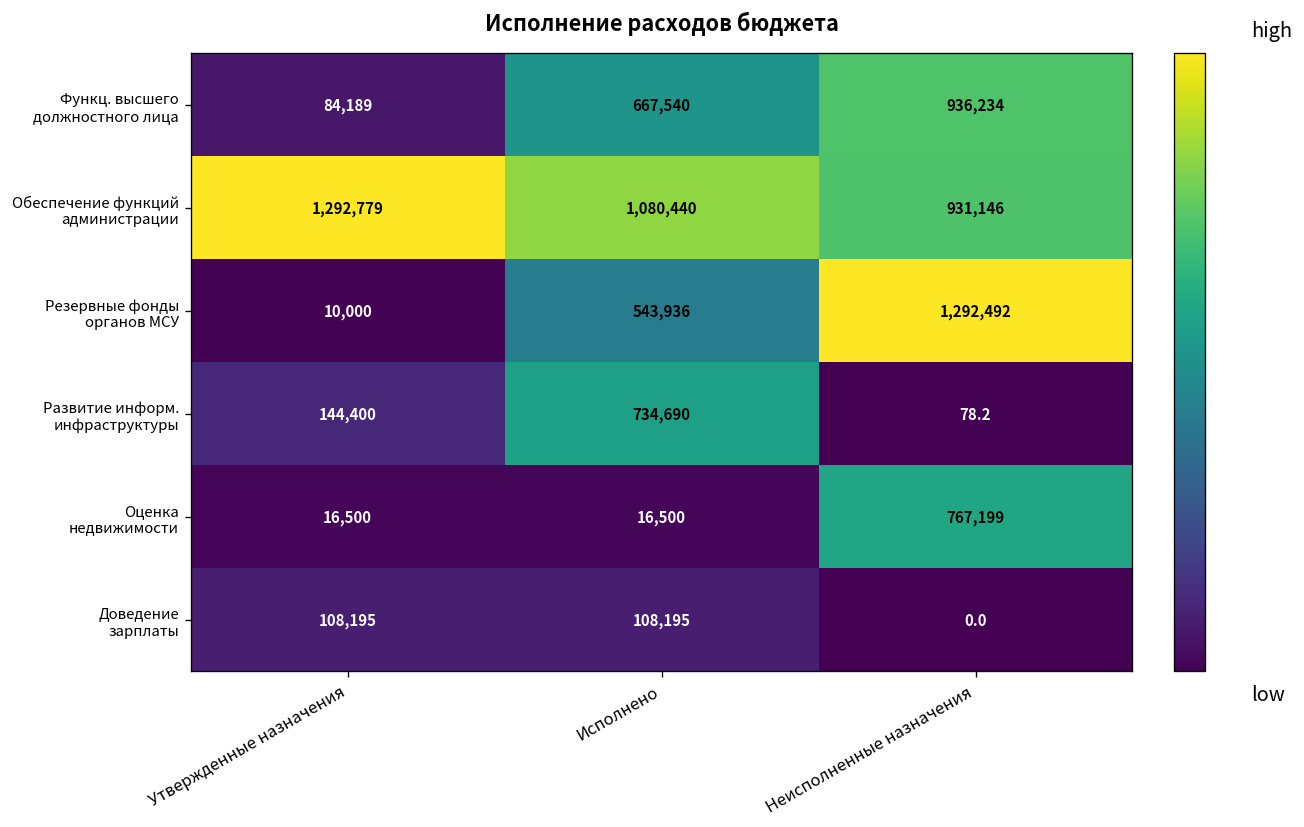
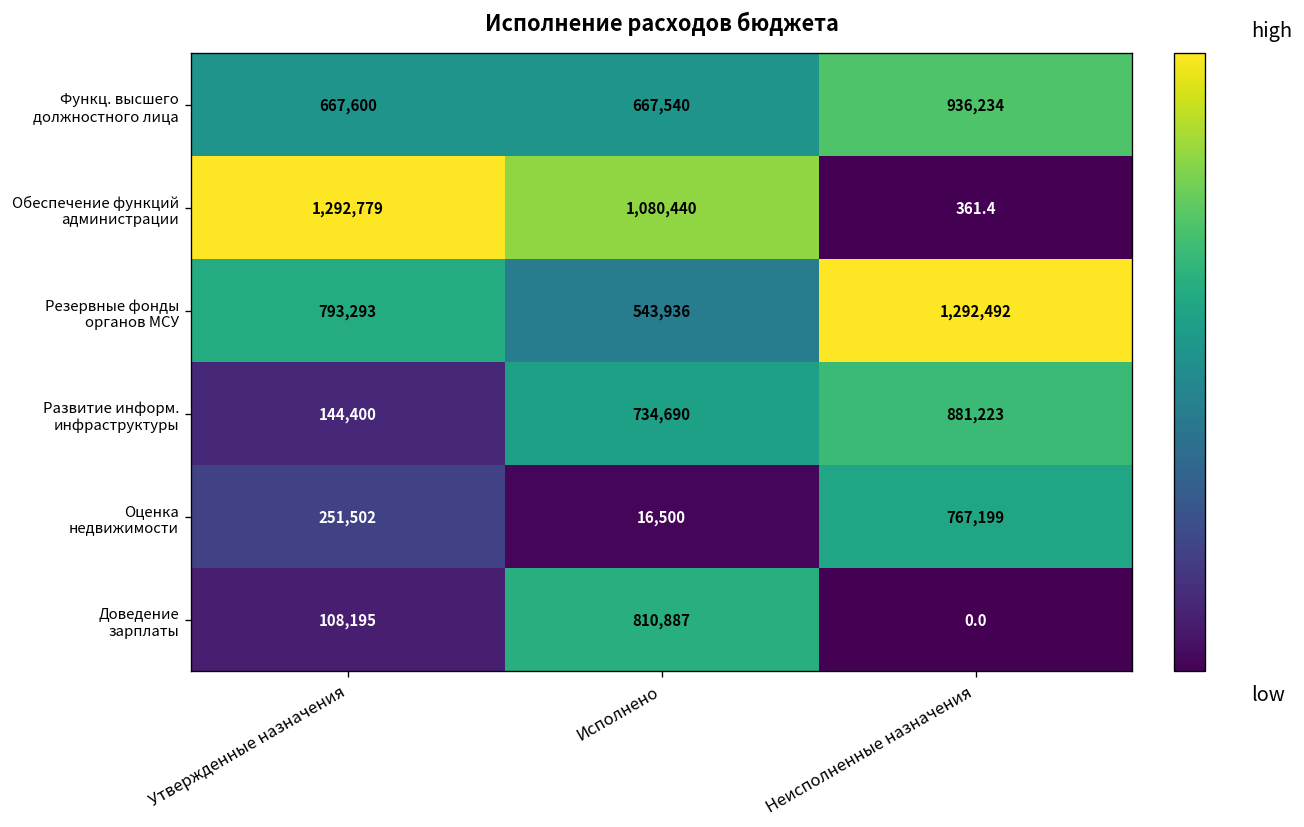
Функц. высшего должностного лица, Утвержденные назначения: 84,189 -> 667,600
Обеспечение функций администрации, Неисполненные назначения: 931,146 -> 361.4
Резервные фонды органов МСУ, Утвержденные назначения: 10,000 -> 793,293
Развитие информ. инфраструктуры, Неисполненные назначения: 78.2 -> 881,223
Оценка недвижимости, Утвержденные назначения: 16,500 -> 251,502
Доведение зарплаты, Исполнено: 108,195 -> 810,887
